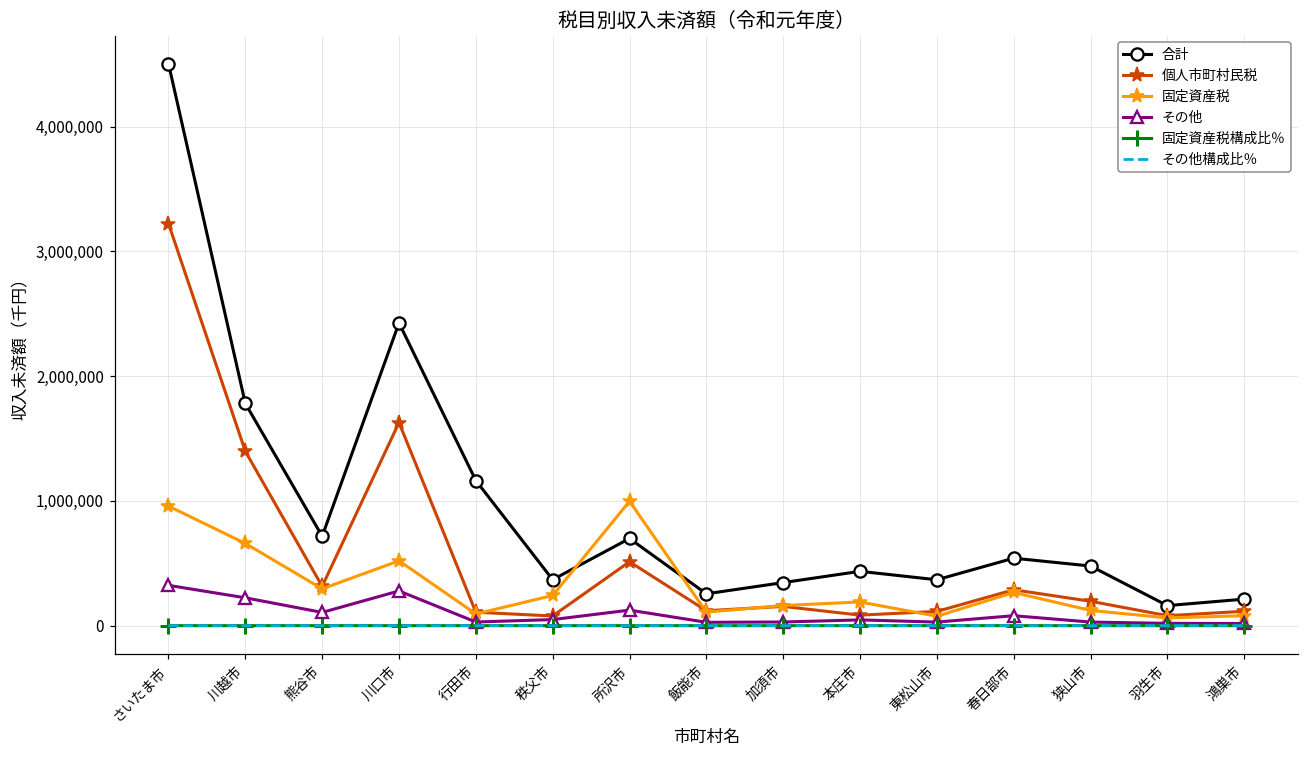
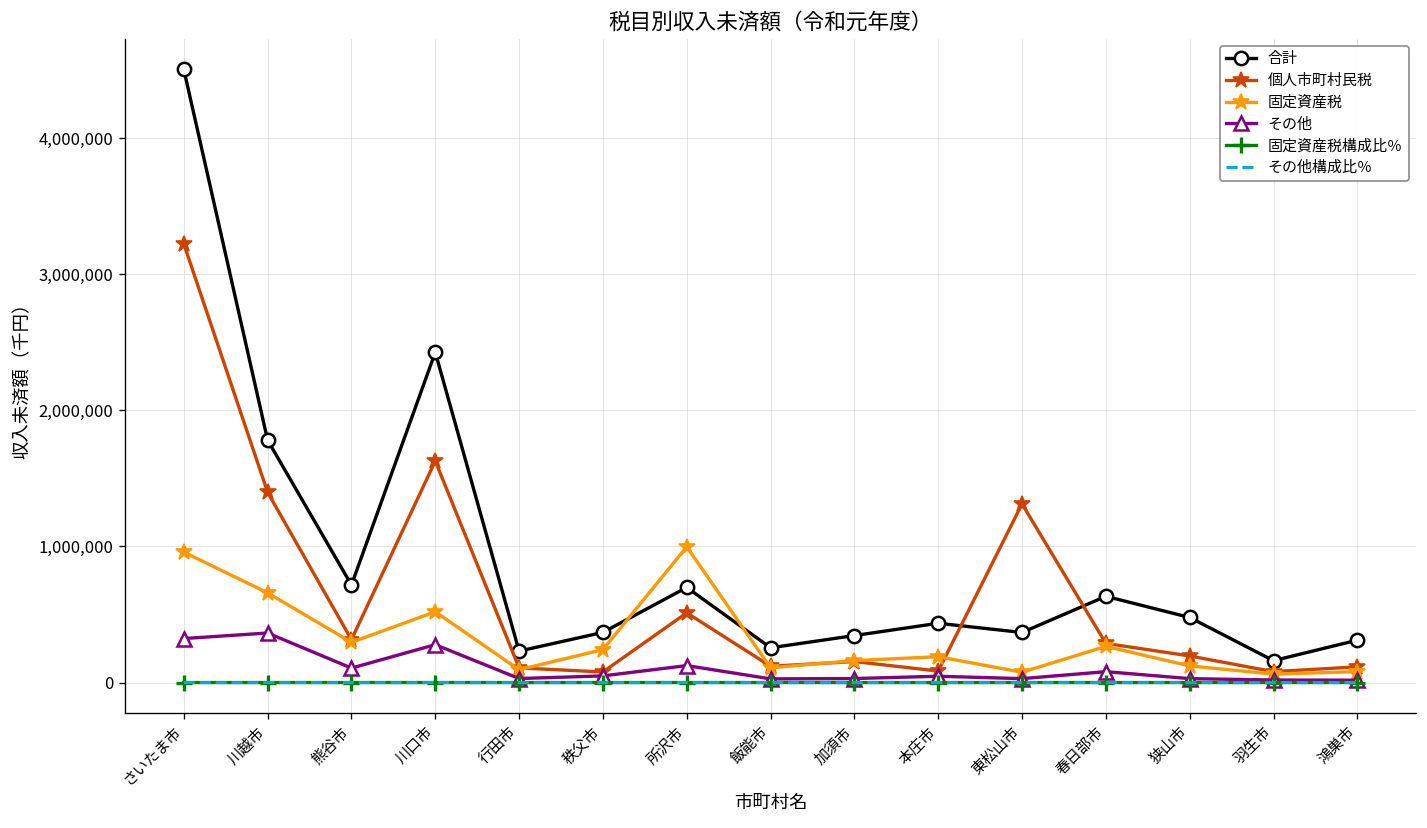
その他, 川越市: 220,000 -> 360,000
合計, 行田市: 1,160,000 -> 230,000
個人市町村民税, 東松山市: 110,000 -> 1,310,000
合計, 春日部市: 540,000 -> 630,000
合計, 鴻巣市: 210,000 -> 310,000
